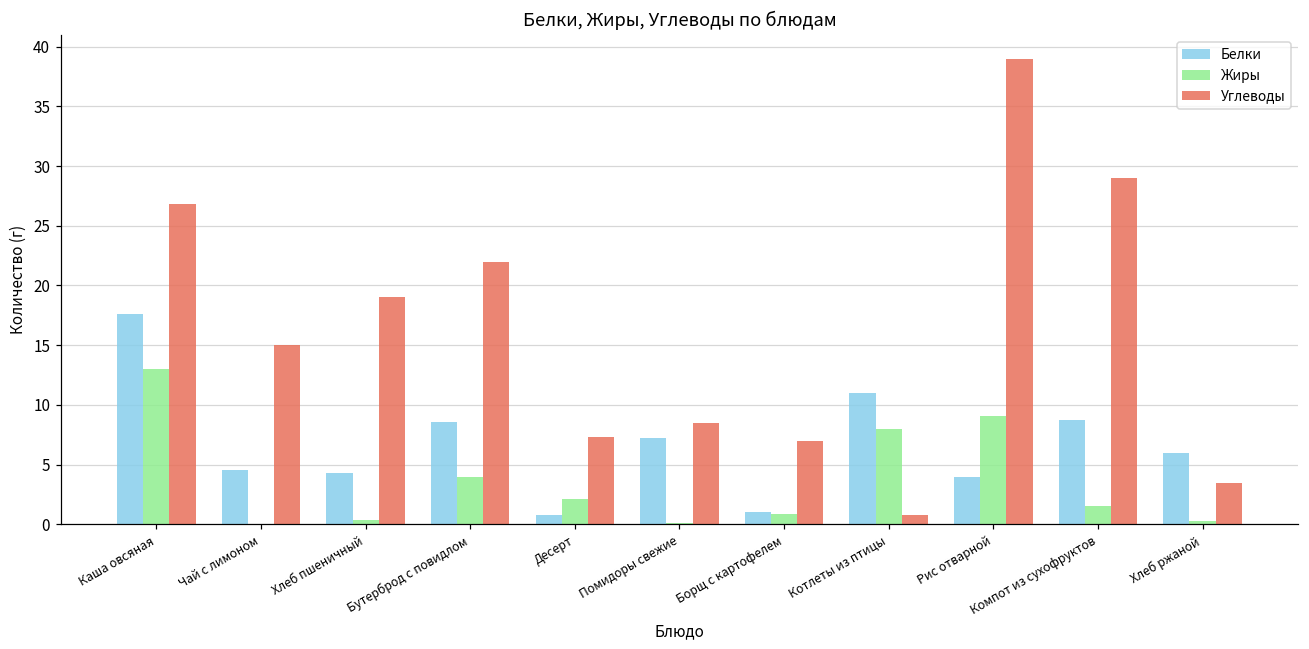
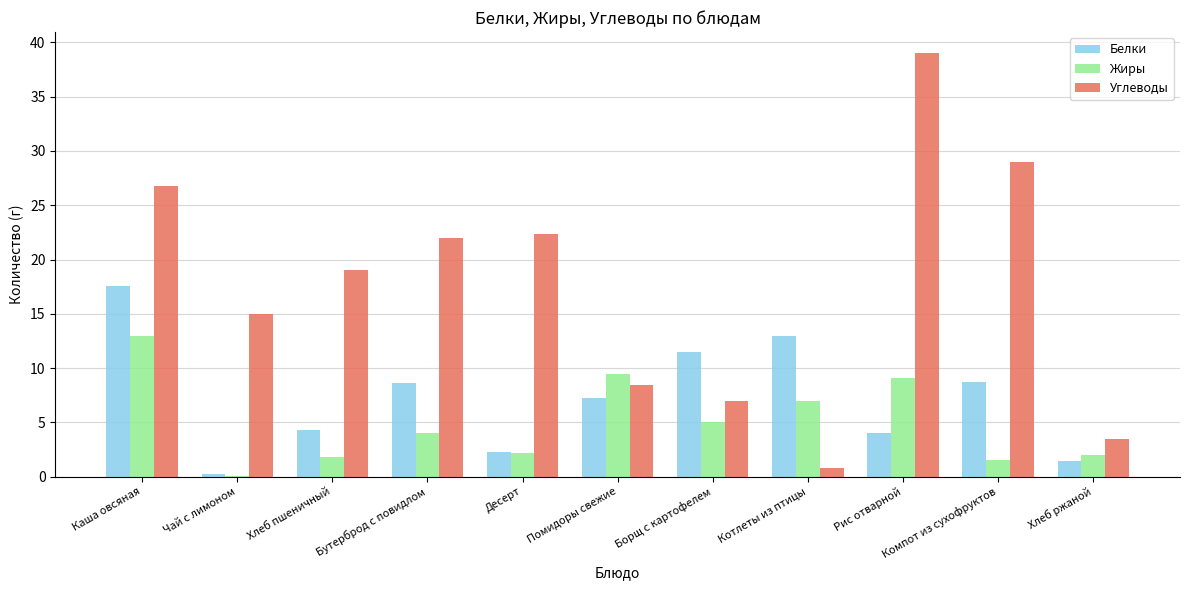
Белки, Чай с лимоном: 4.6 -> 0.3
Жиры, Хлеб пшеничный: 0.3 -> 1.8
Белки, Десерт: 0.8 -> 2.3
Углеводы, Десерт: 7.3 -> 22.3
Жиры, Помидоры свежие: 0.1 -> 9.4
Белки, Борщ с картофелем: 1.0 -> 11.5
Жиры, Борщ с картофелем: 0.9 -> 5.0
Белки, Котлеты из птицы: 11 -> 13
Жиры, Котлеты из птицы: 8 -> 7
Белки, Хлеб ржаной: 6.0 -> 1.4
Жиры, Хлеб ржаной: 0.3 -> 2.0
